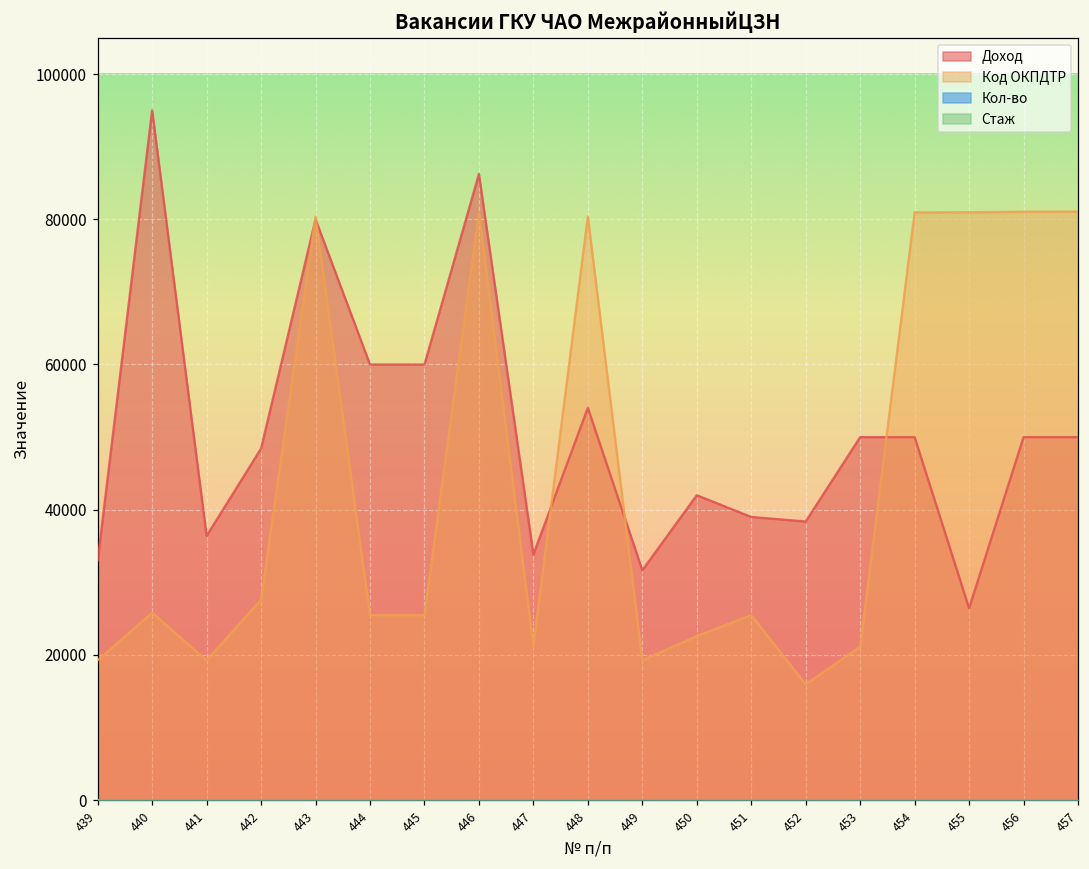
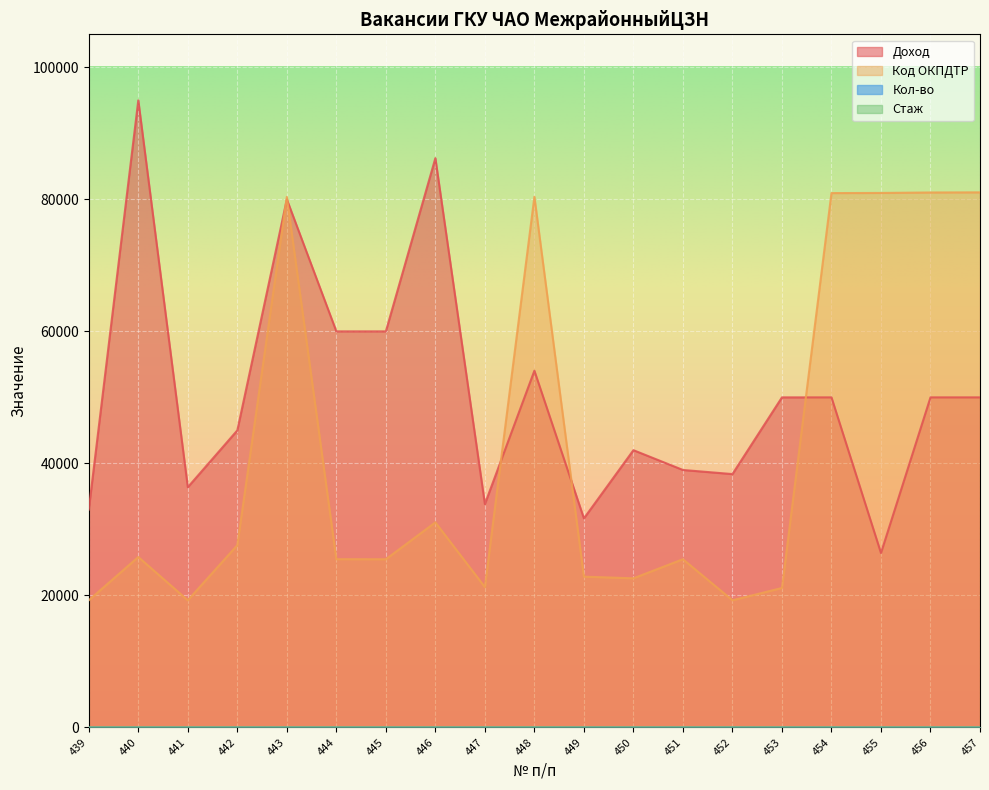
Доход, 442: 48000 -> 45000
Код ОКПДТР, 446: 81000 -> 31000
Код ОКПДТР, 449: 19000 -> 23000
Код ОКПДТР, 452: 16000 -> 19000
